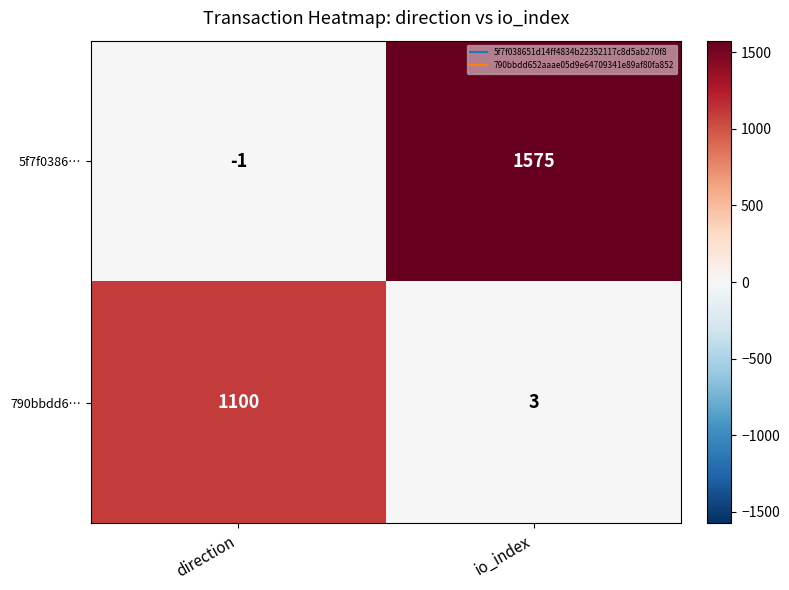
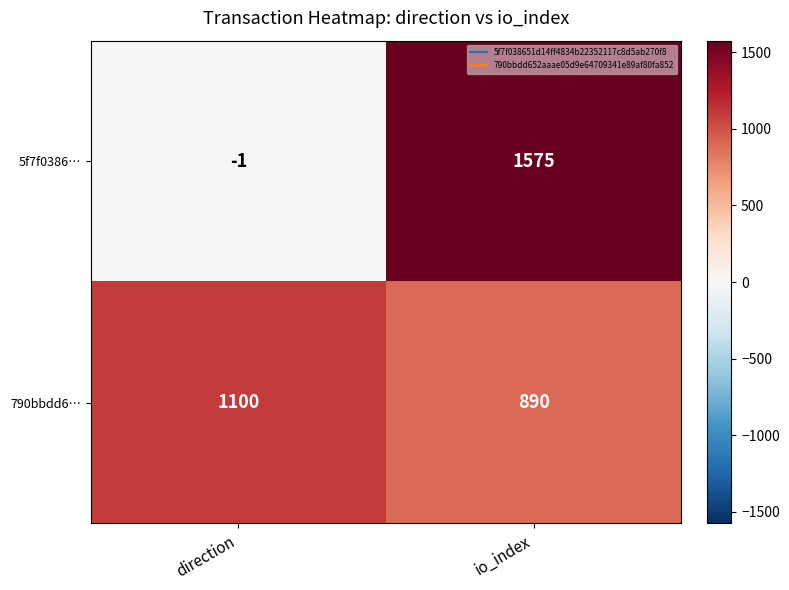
790bbdd6…, io_index: 3 -> 890
